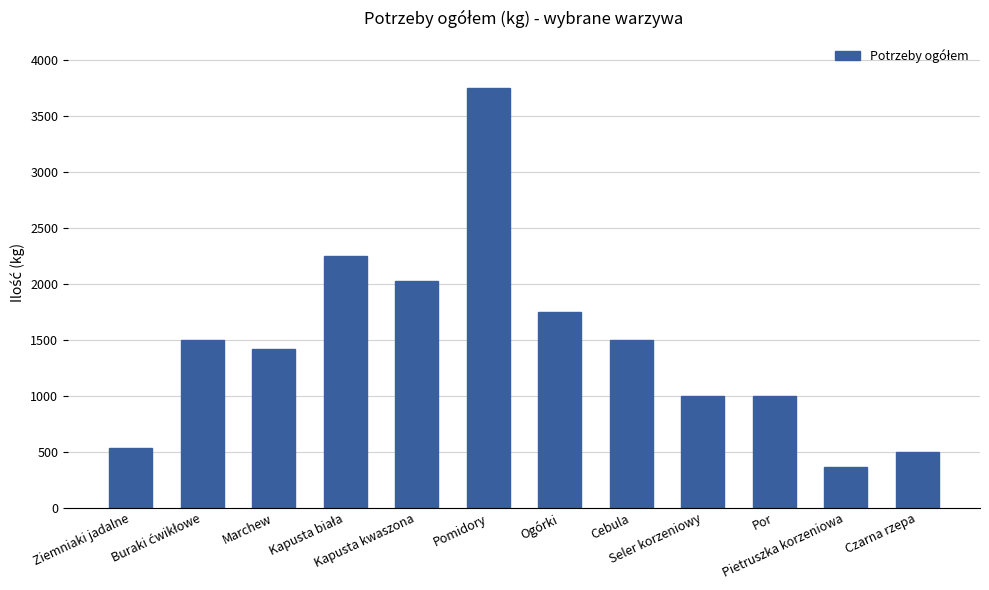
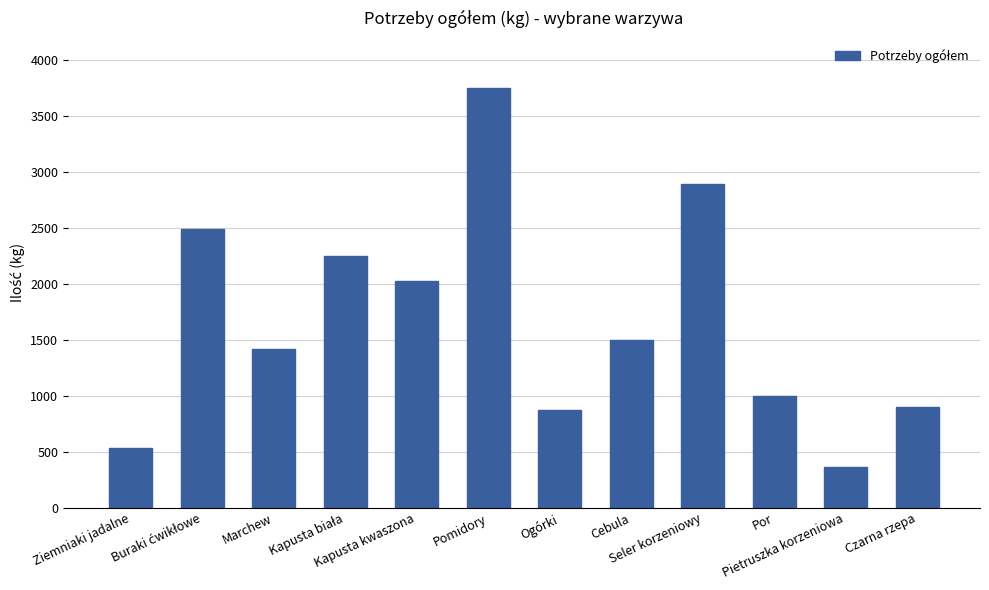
Buraki ćwikłowe: 1500 -> 2490
Ogórki: 1750 -> 870
Seler korzeniowy: 1000 -> 2890
Czarna rzepa: 500 -> 900
